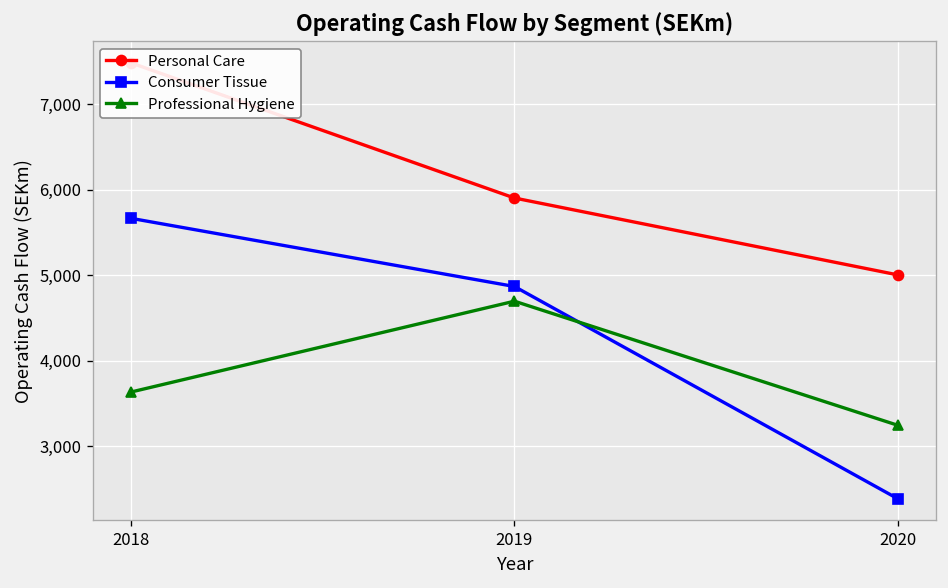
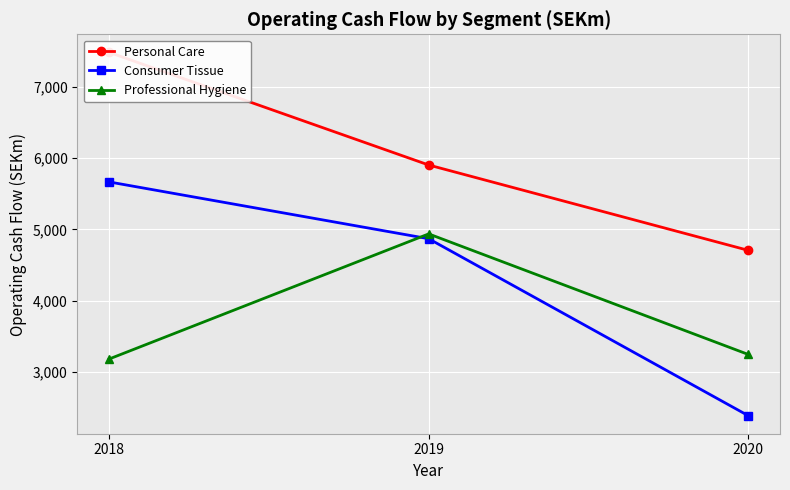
Professional Hygiene, 2018: 3,600 -> 3,200
Professional Hygiene, 2019: 4,700 -> 4,900
Personal Care, 2020: 5,000 -> 4,700
